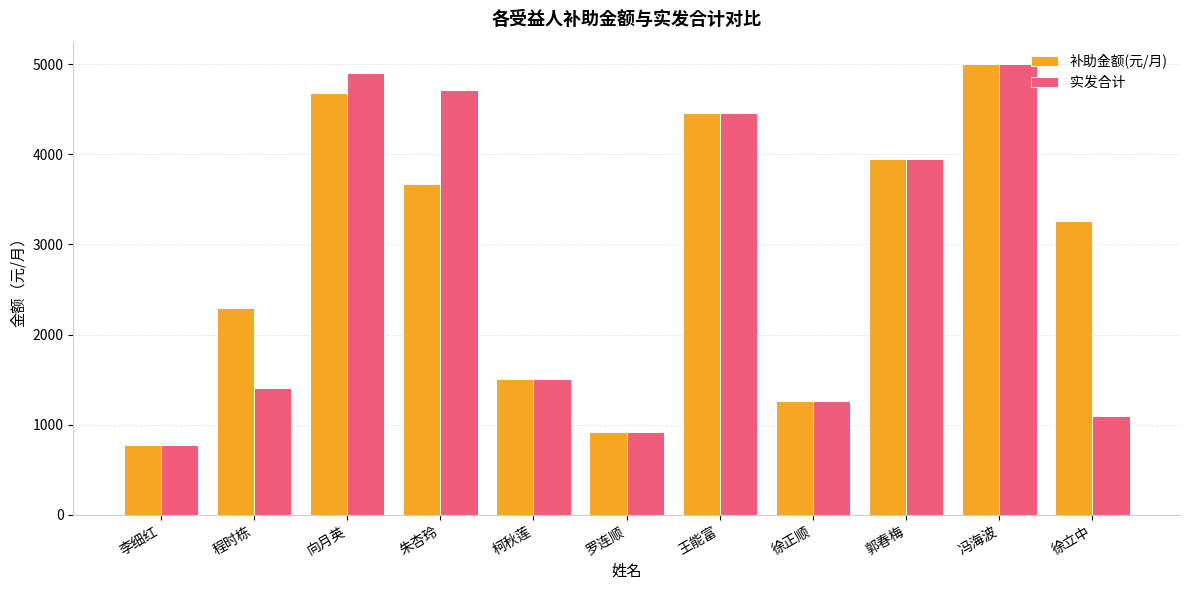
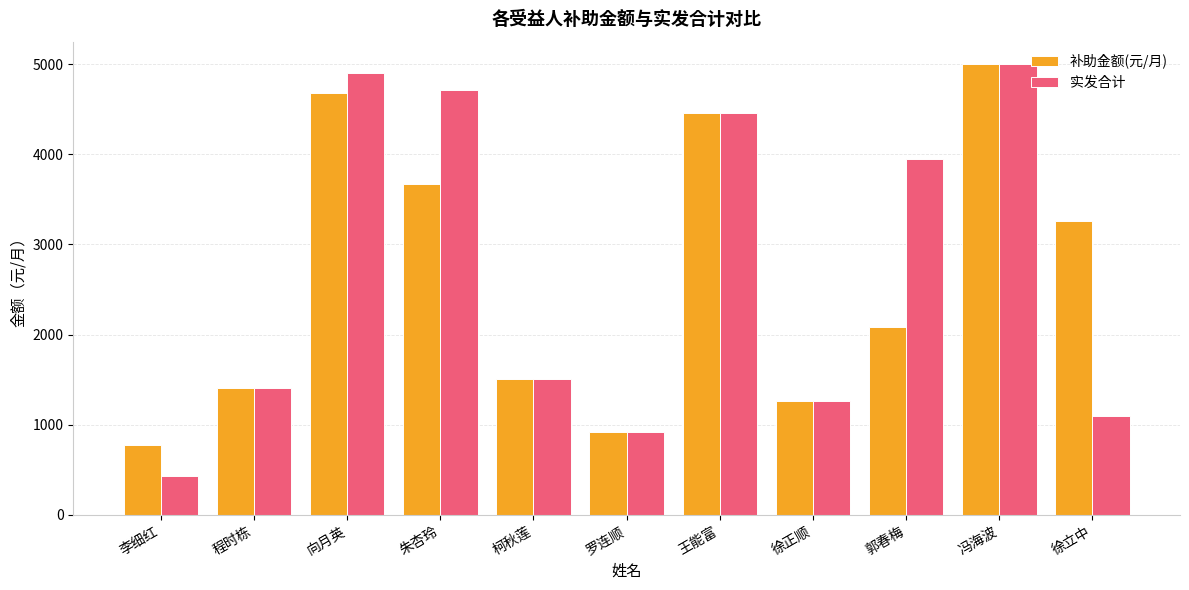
实发合计, 李细红: 800 -> 400
补助金额(元/月), 程时栋: 2300 -> 1400
补助金额(元/月), 郭春梅: 3900 -> 2100
